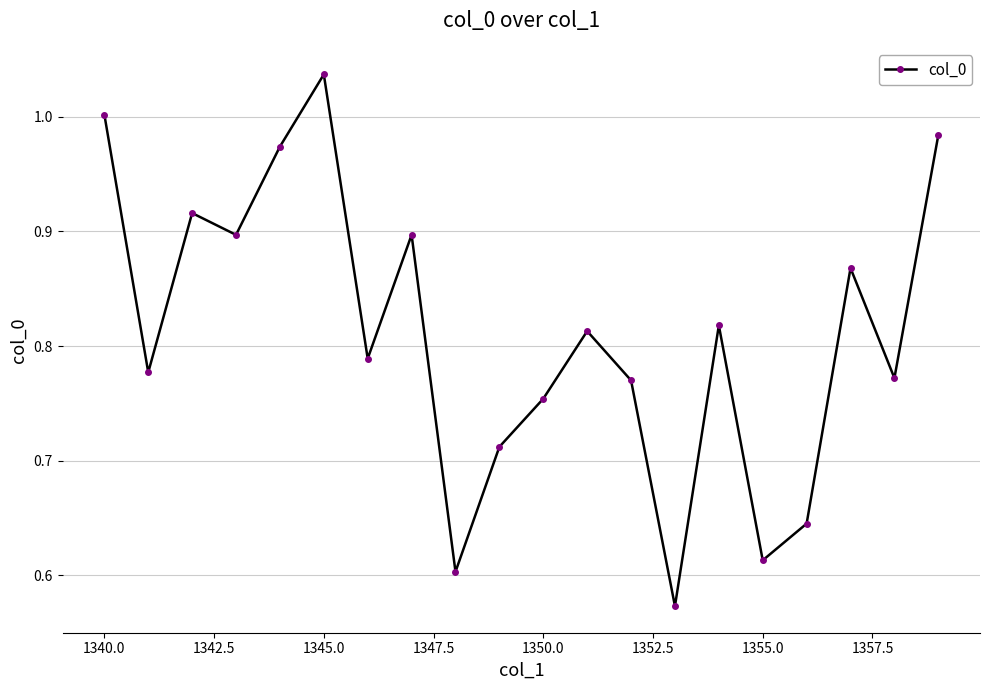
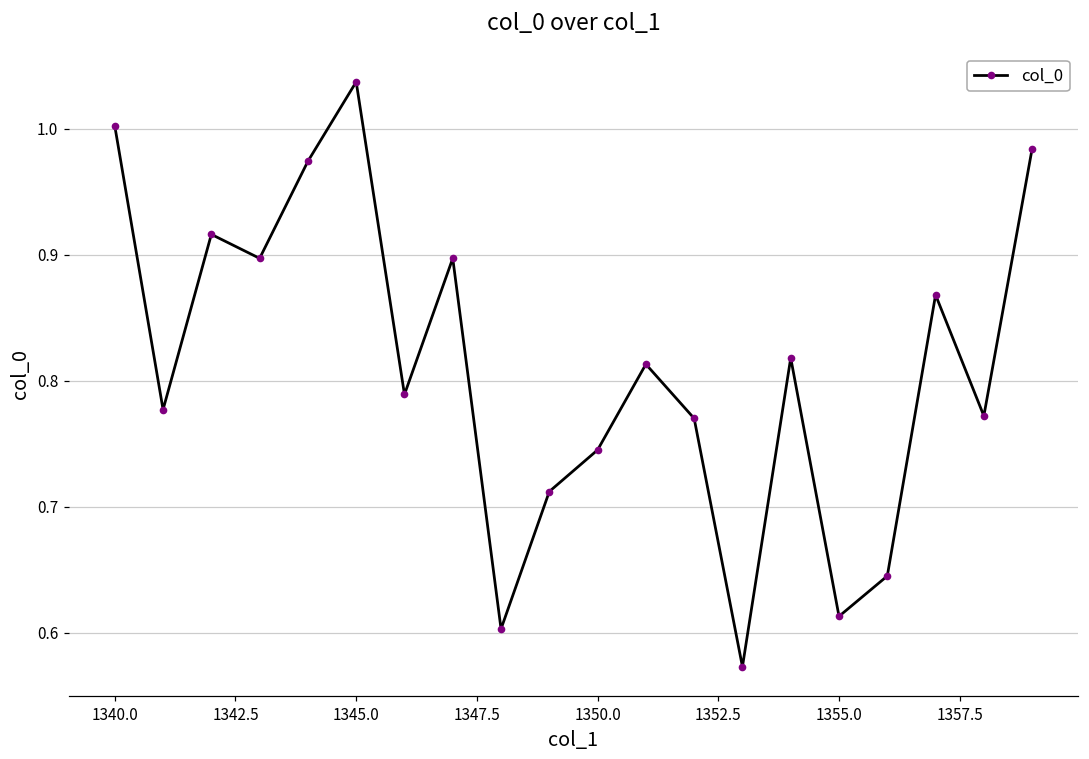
1350.0: 0.754 -> 0.745
